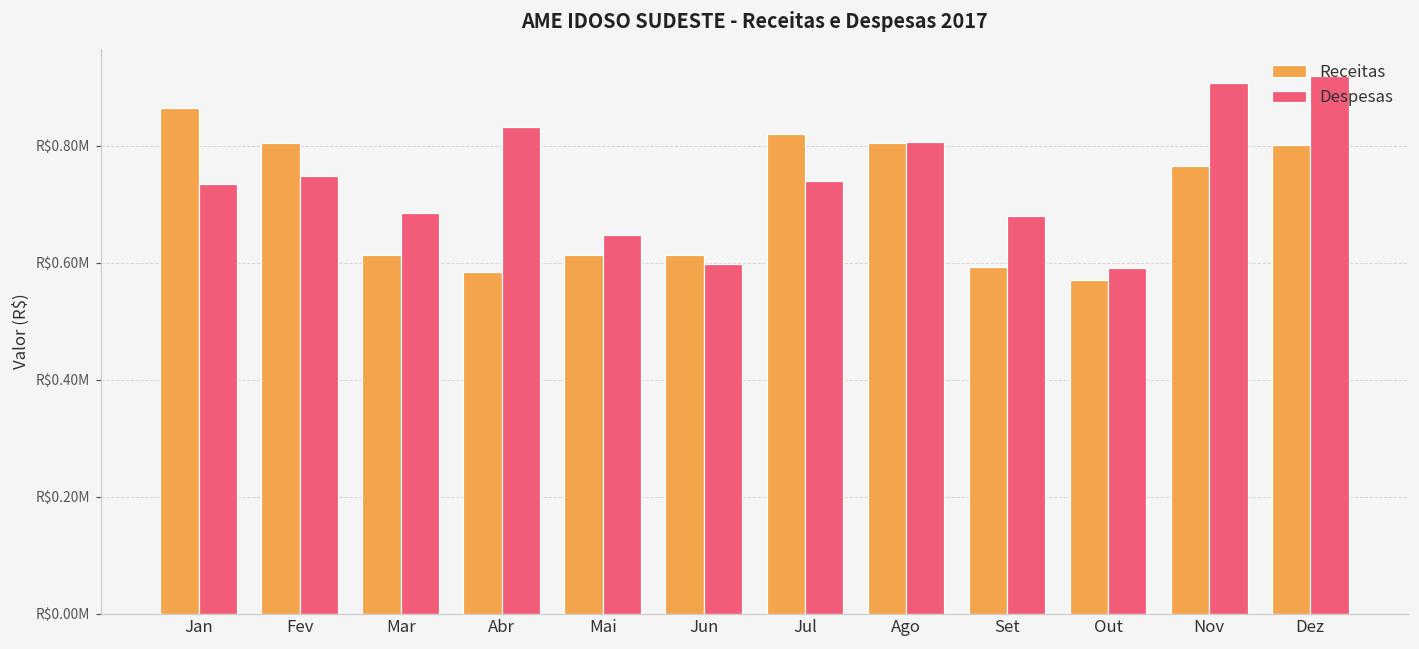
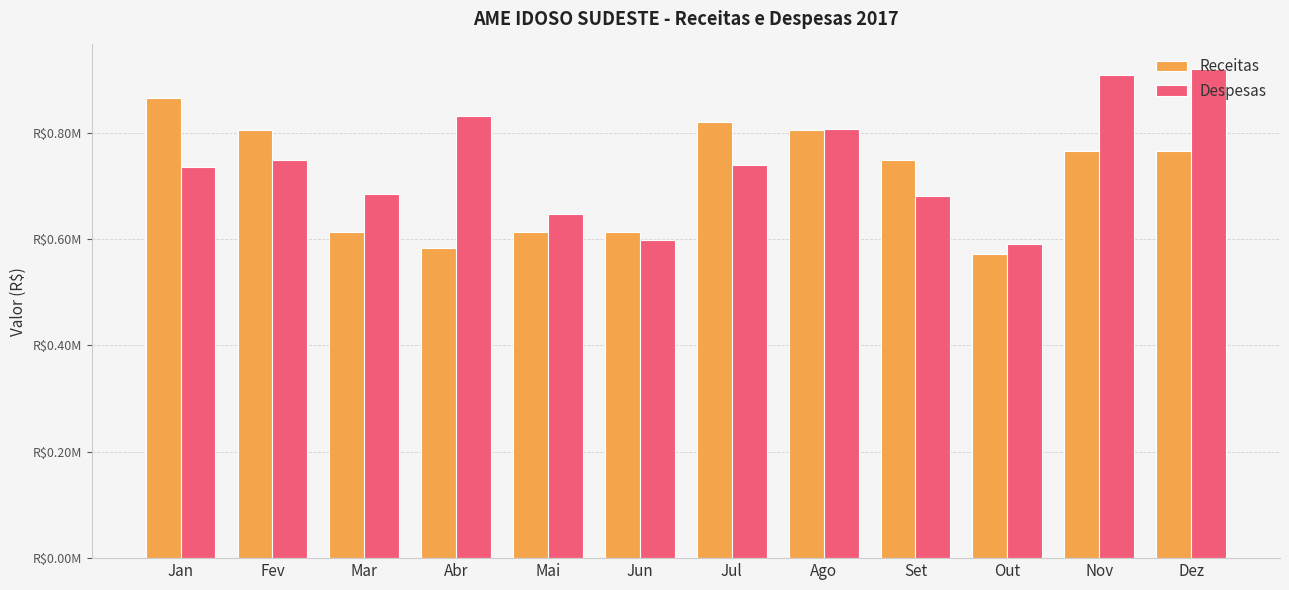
Receitas, Set: R$590000 -> R$750000
Receitas, Dez: R$800000 -> R$770000
